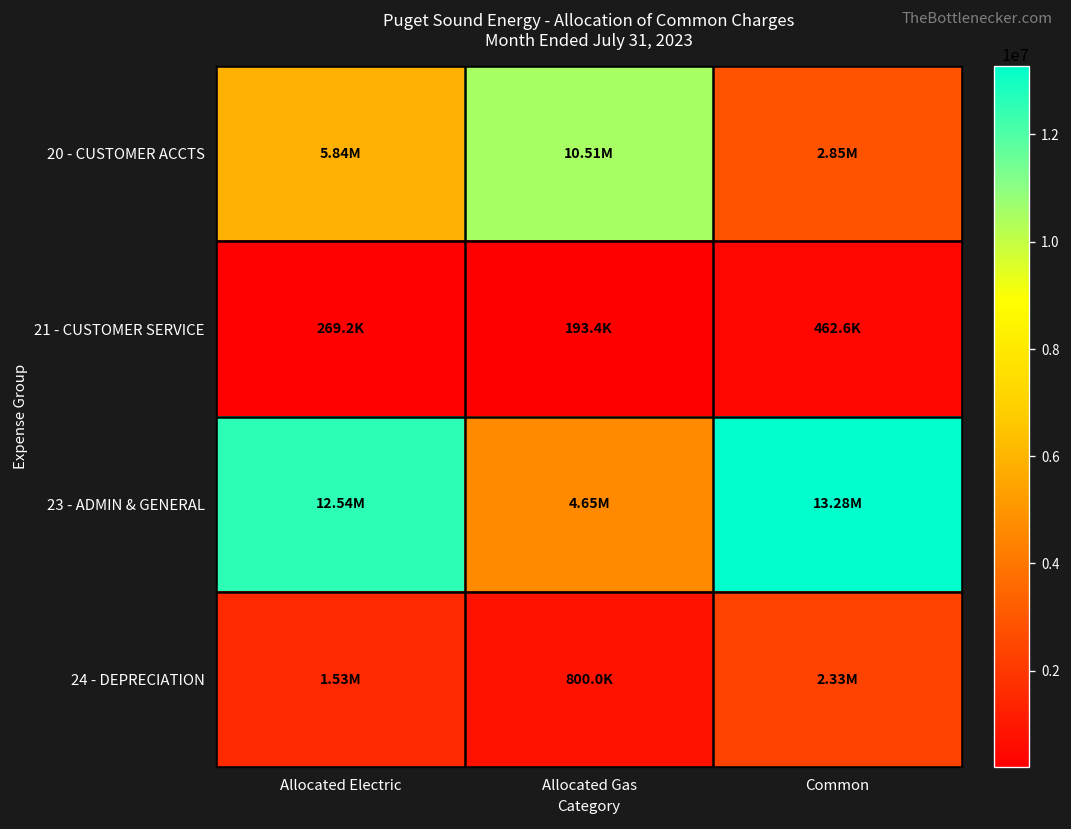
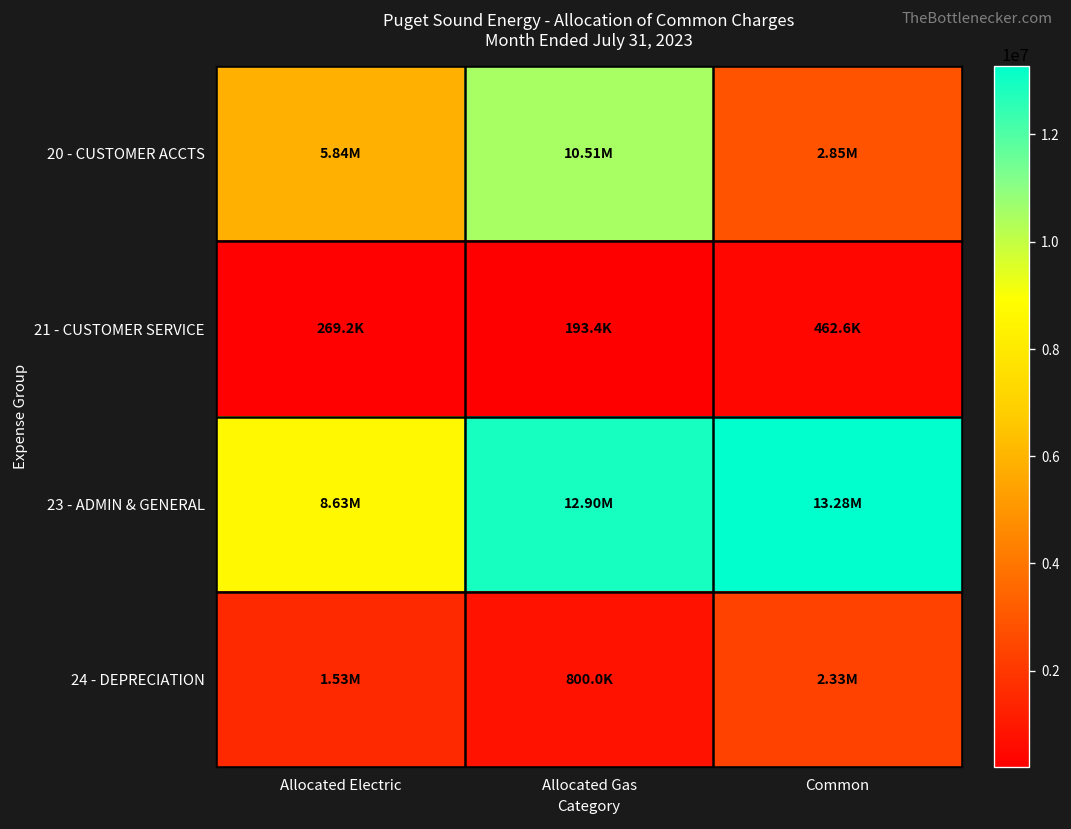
23 - ADMIN & GENERAL, Allocated Electric: 12.54M -> 8.63M
23 - ADMIN & GENERAL, Allocated Gas: 4.65M -> 12.90M
